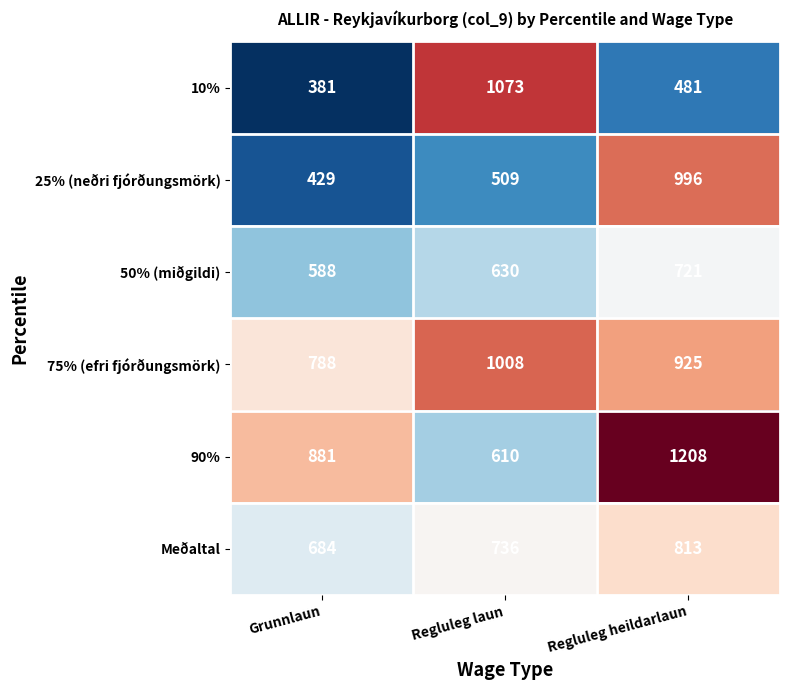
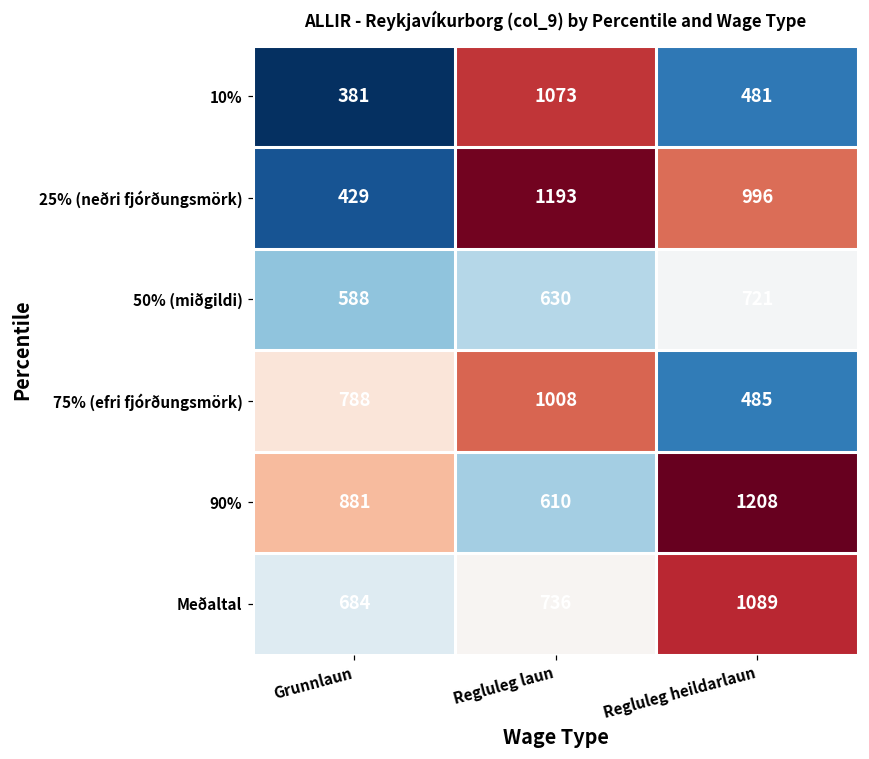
25% (neðri fjórðungsmörk), Regluleg laun: 509 -> 1193
75% (efri fjórðungsmörk), Regluleg heildarlaun: 925 -> 485
Meðaltal, Regluleg heildarlaun: 813 -> 1089
